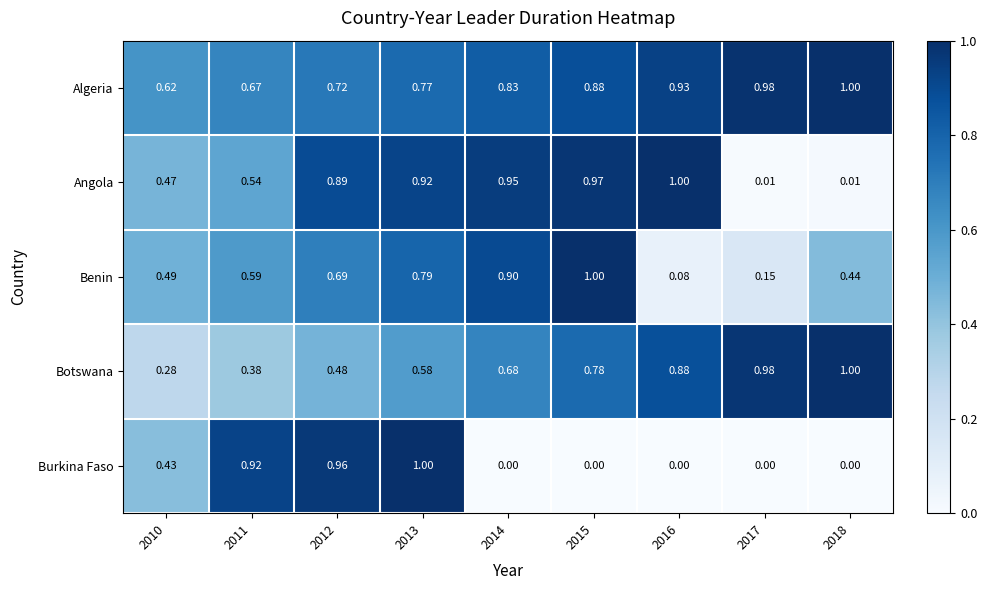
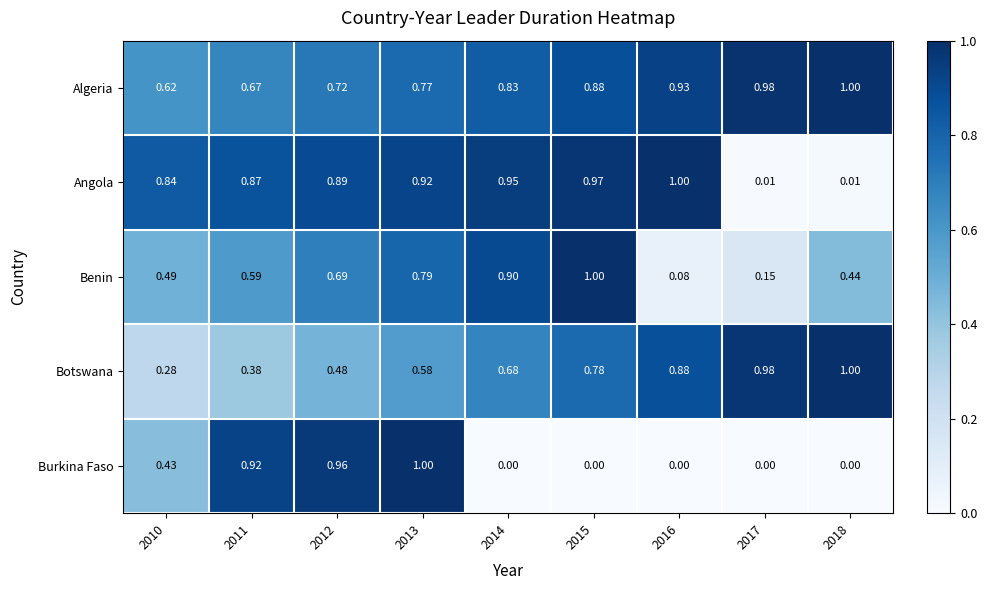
Angola, 2010: 0.47 -> 0.84
Angola, 2011: 0.54 -> 0.87
